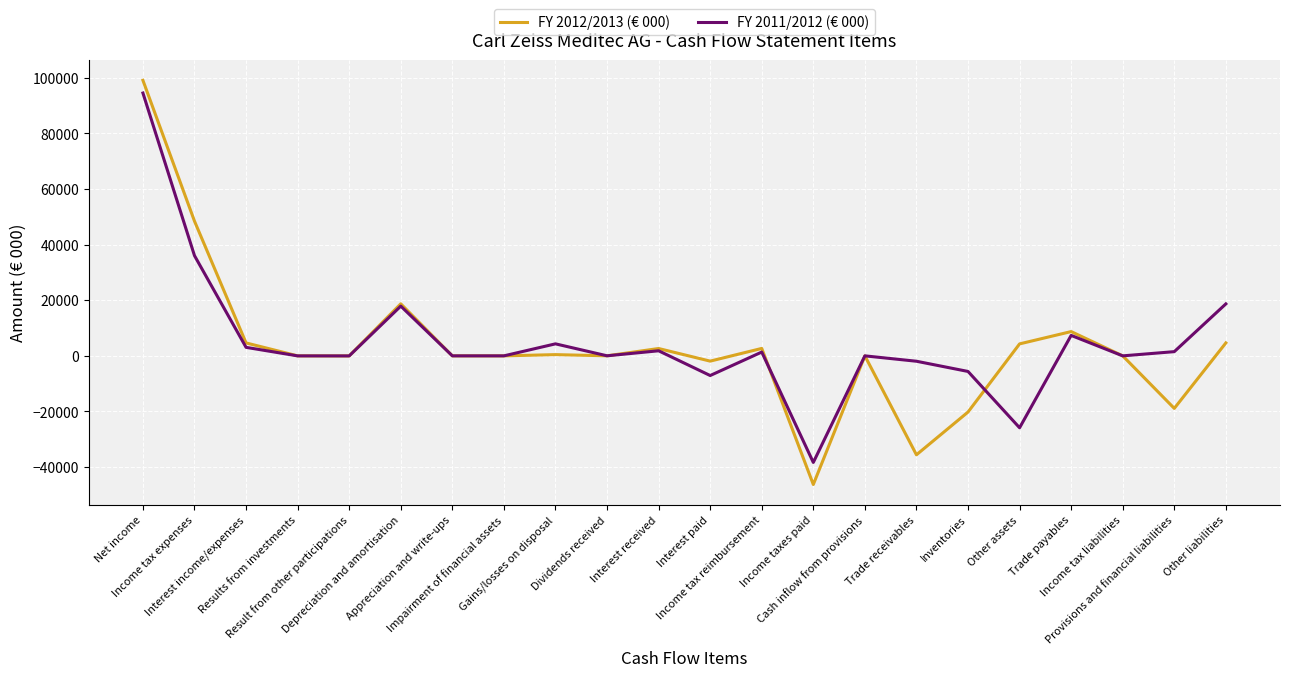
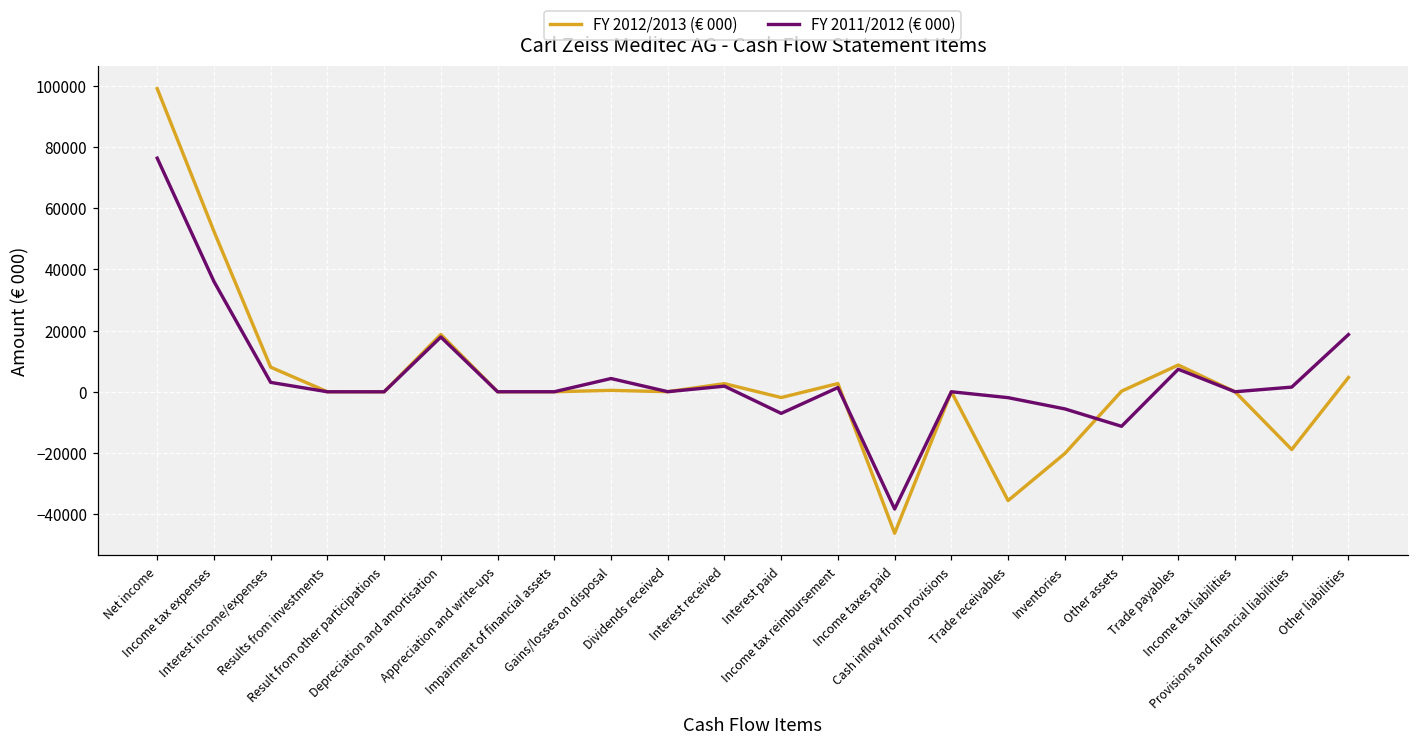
FY 2011/2012 (€ 000), Net income: 95000 -> 76000
FY 2012/2013 (€ 000), Income tax expenses: 48000 -> 52000
FY 2012/2013 (€ 000), Interest income/expenses: 5000 -> 8000
FY 2012/2013 (€ 000), Other assets: 4000 -> 0
FY 2011/2012 (€ 000), Other assets: -26000 -> -11000
